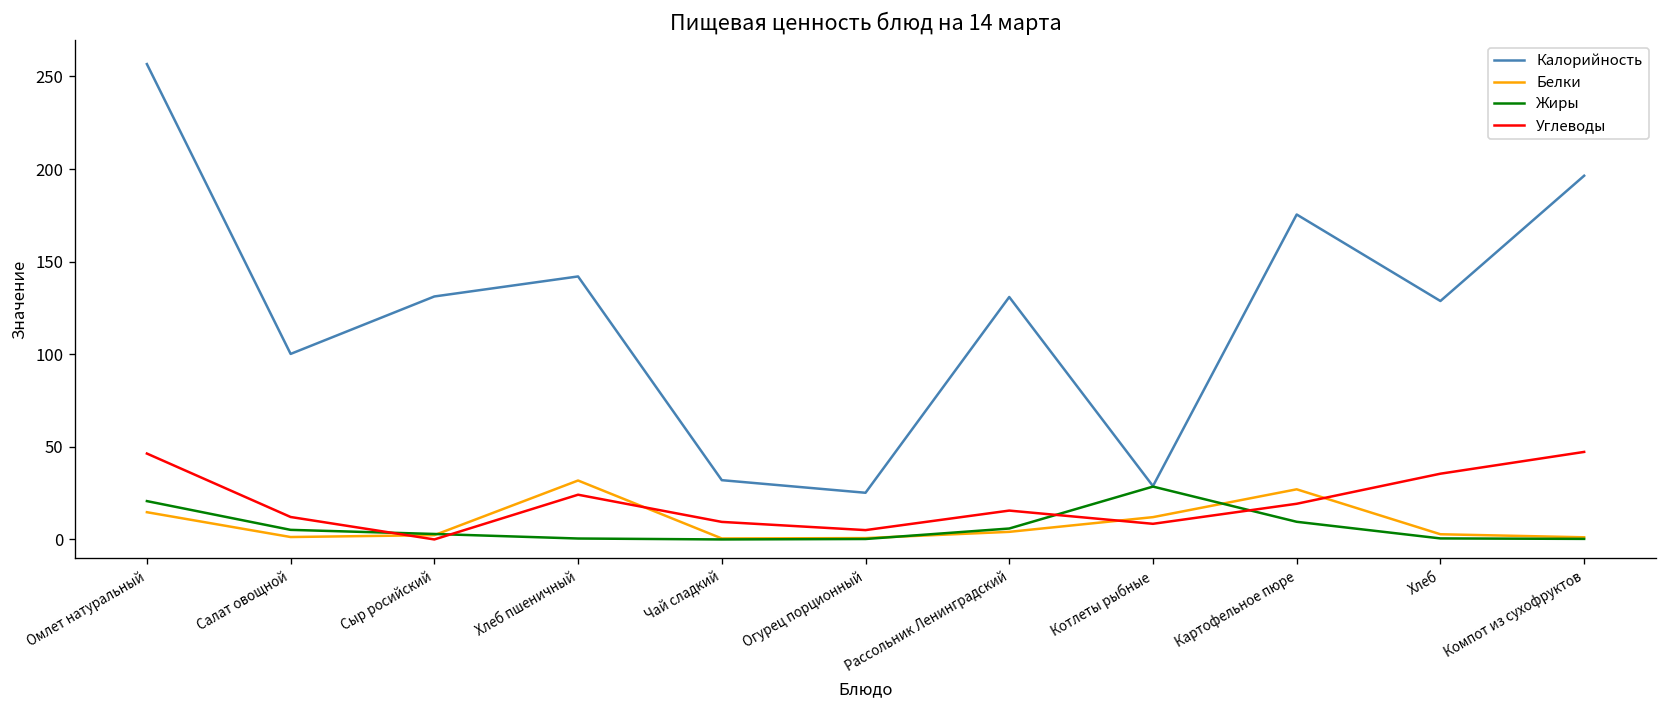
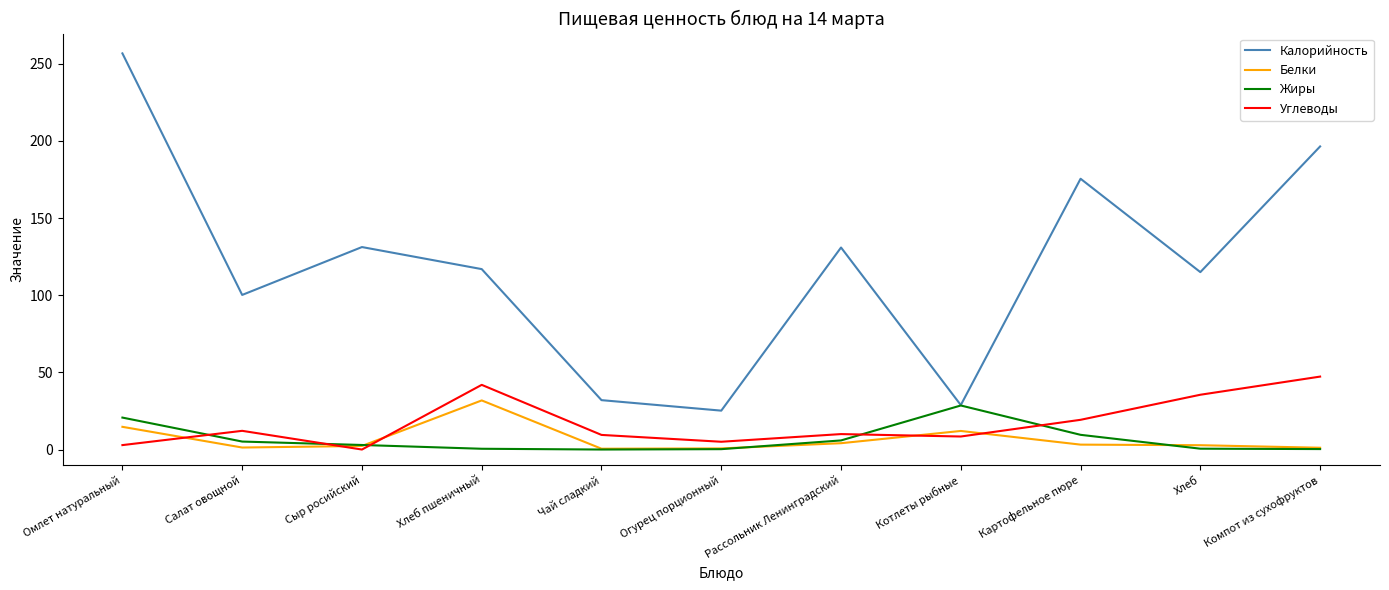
Углеводы, Омлет натуральный: 46 -> 3
Калорийность, Хлеб пшеничный: 142 -> 117
Углеводы, Хлеб пшеничный: 24 -> 42
Углеводы, Рассольник Ленинградский: 16 -> 10
Белки, Картофельное пюре: 27 -> 3
Калорийность, Хлеб: 129 -> 115
